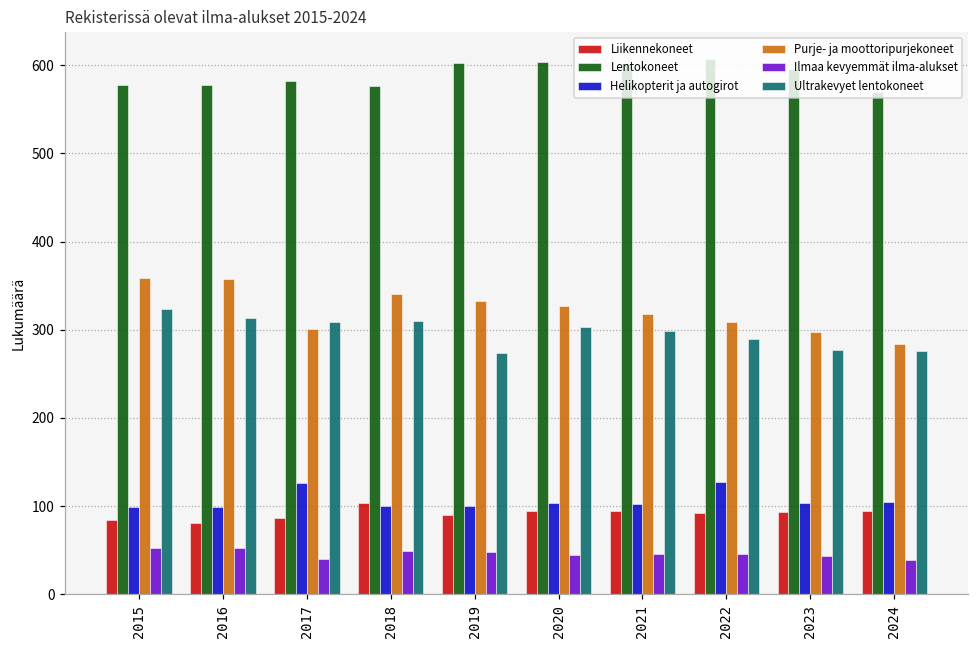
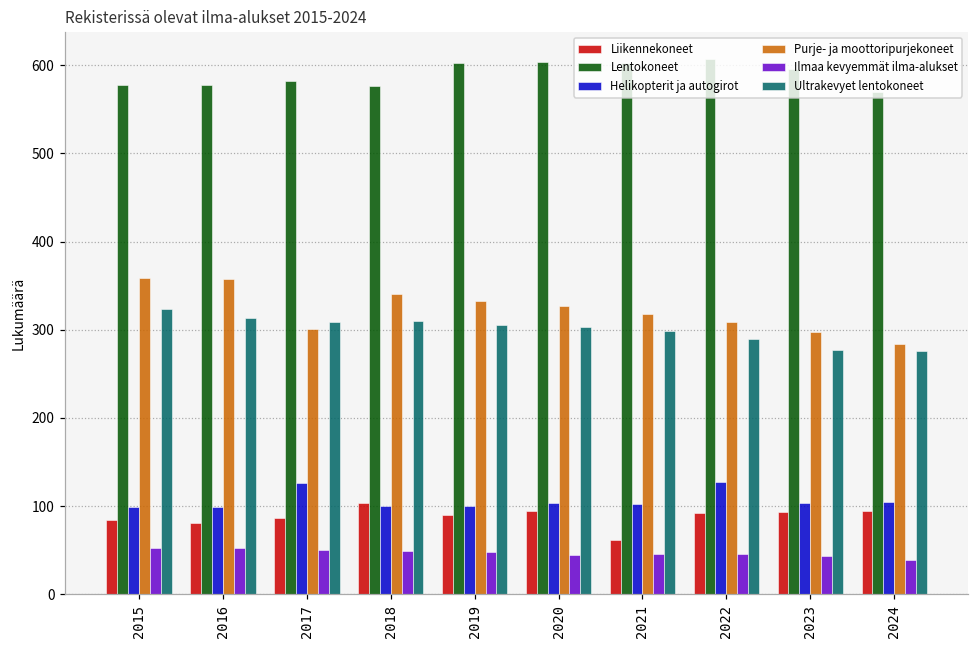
Ilmaa kevyemmät ilma-alukset, 2017: 40 -> 50
Ultrakevyet lentokoneet, 2019: 270 -> 310
Liikennekoneet, 2021: 90 -> 60
